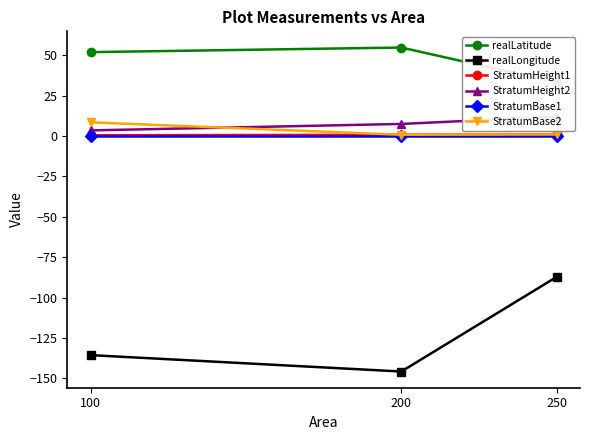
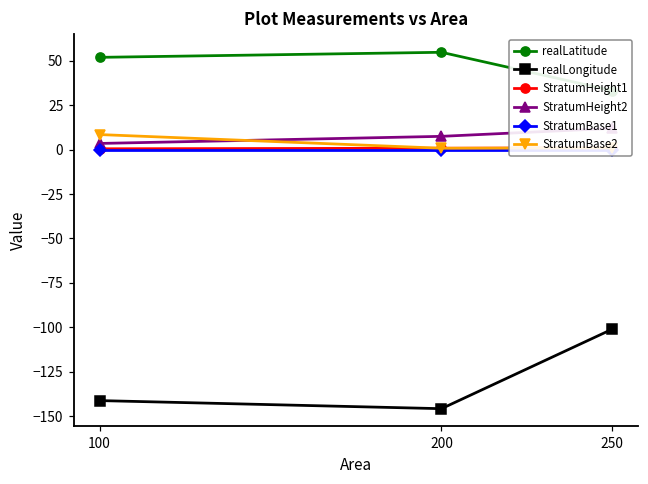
realLongitude, 100: -136 -> -141
realLongitude, 250: -87 -> -101
